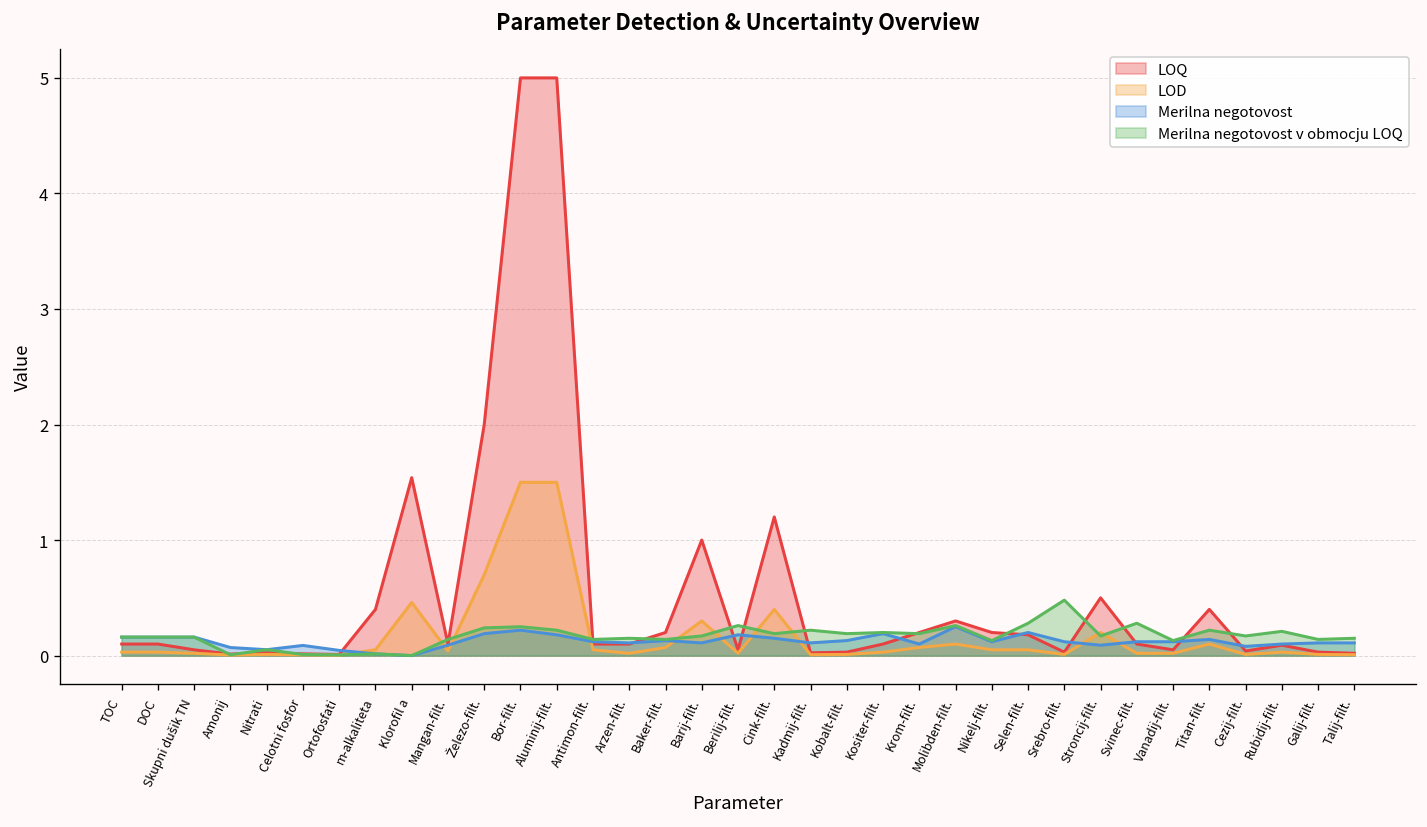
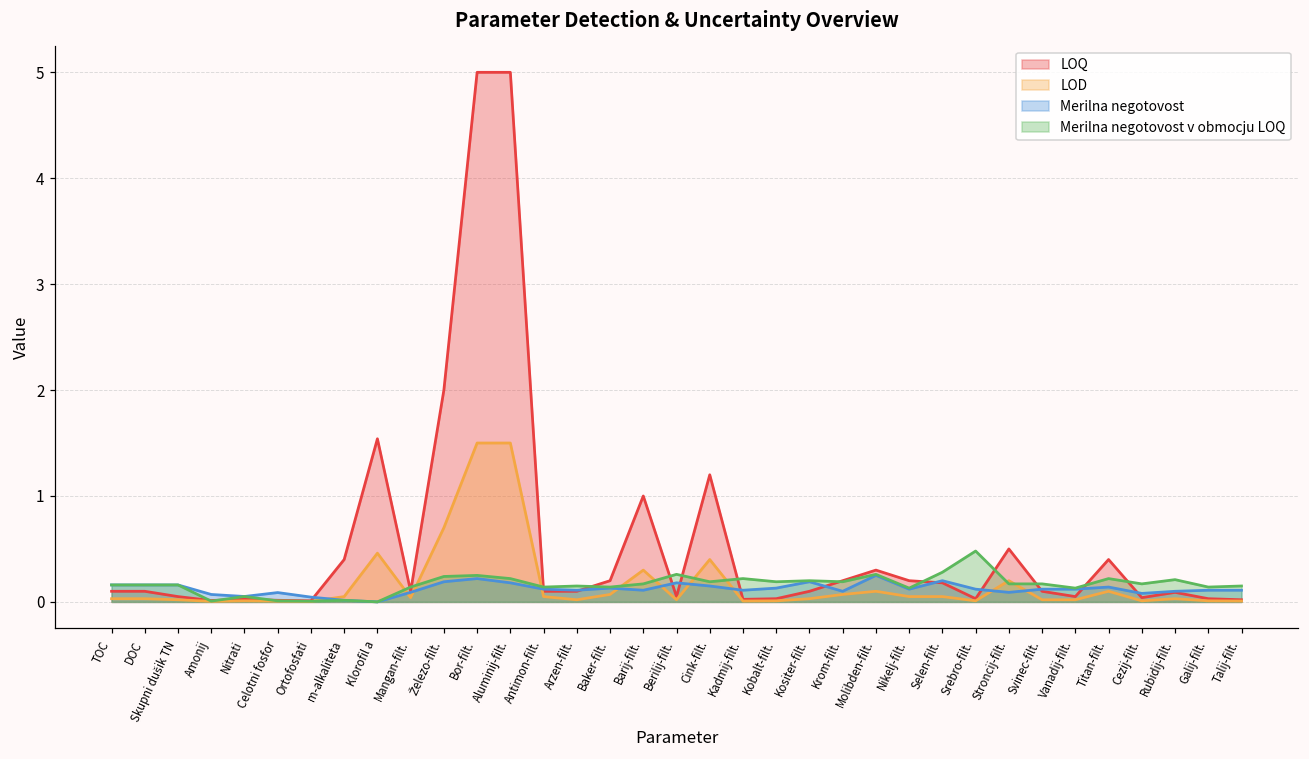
Merilna negotovost v obmocju LOQ, Svinec-filt.: 0.3 -> 0.2
